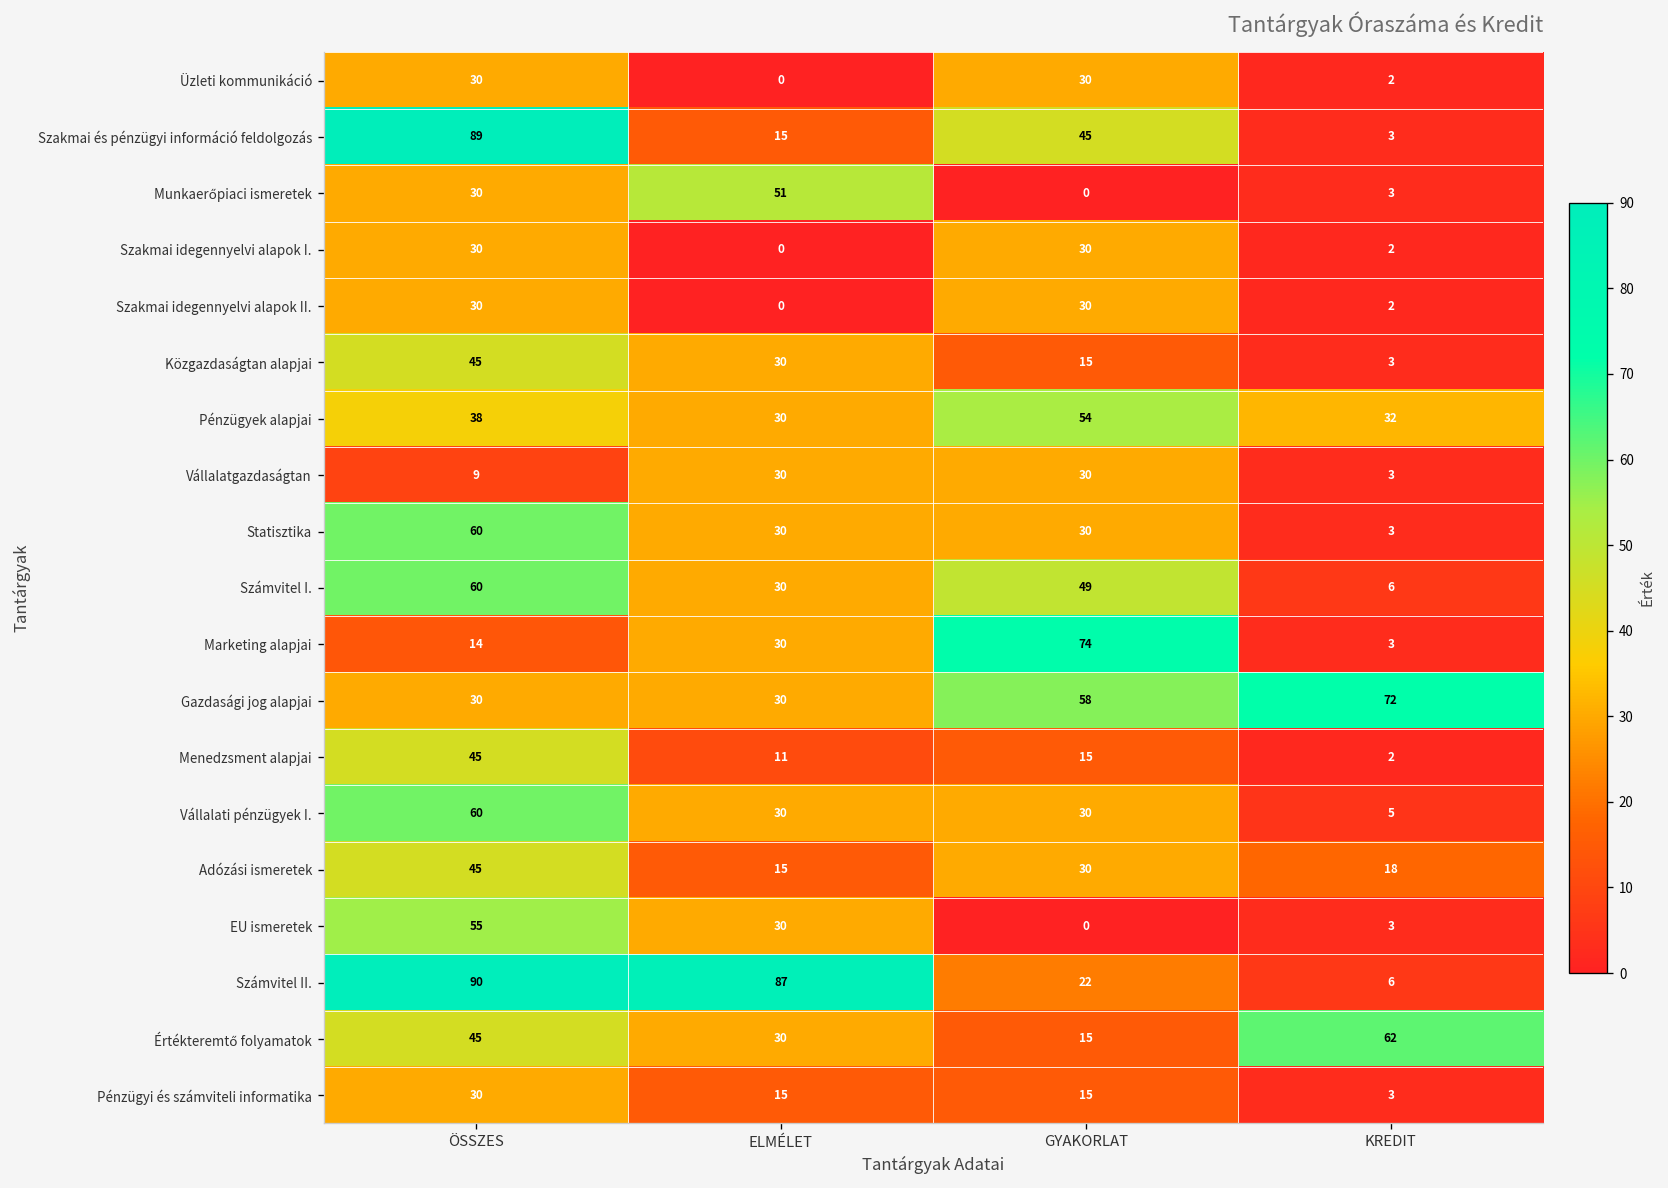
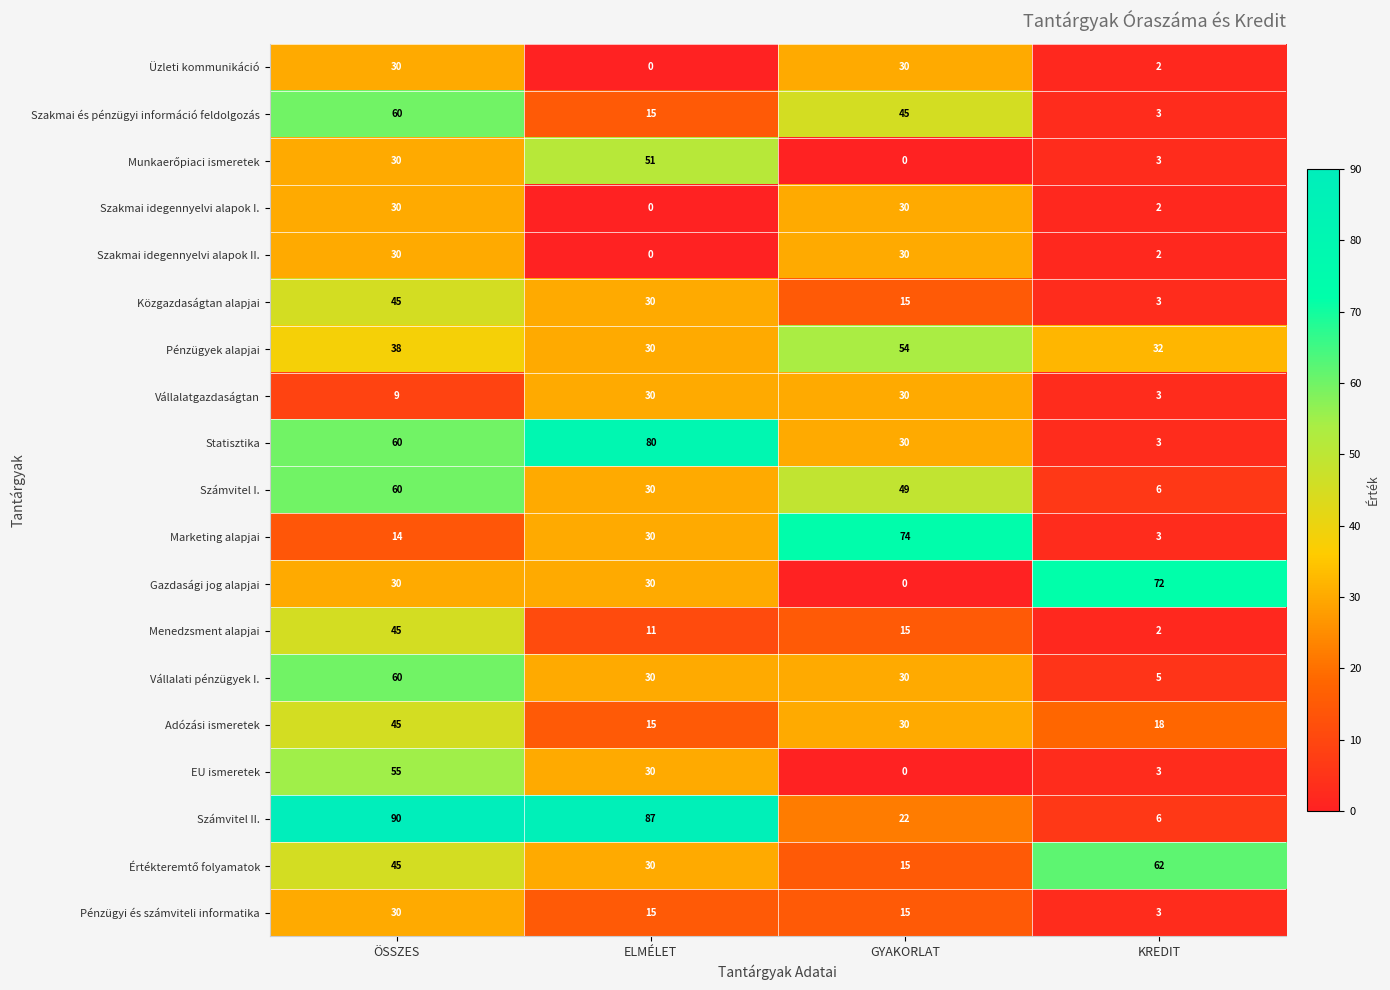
Szakmai és pénzügyi információ feldolgozás, ÖSSZES: 89 -> 60
Statisztika, ELMÉLET: 30 -> 80
Gazdasági jog alapjai, GYAKORLAT: 58 -> 0
